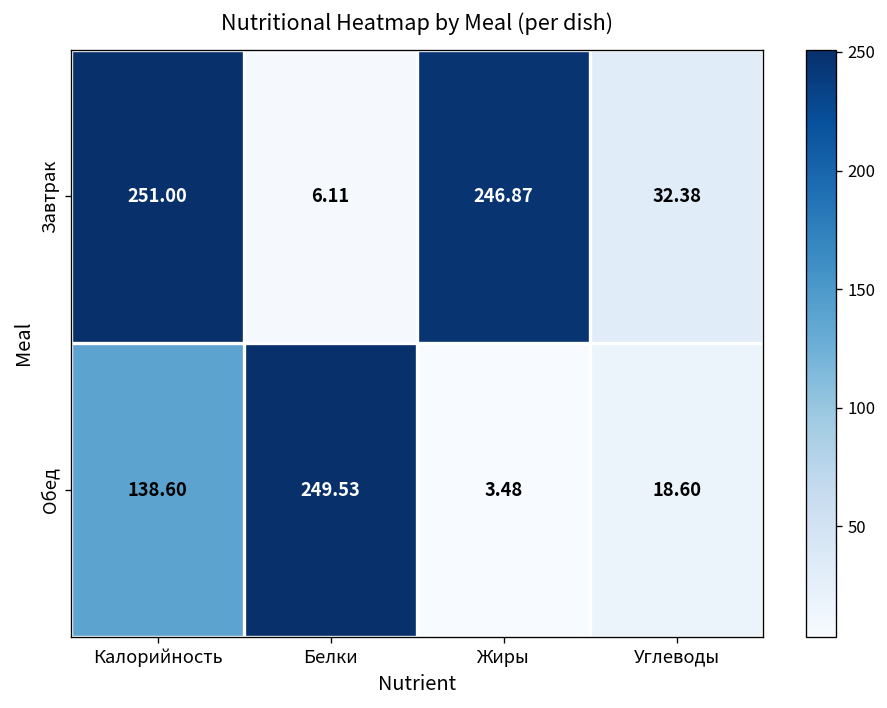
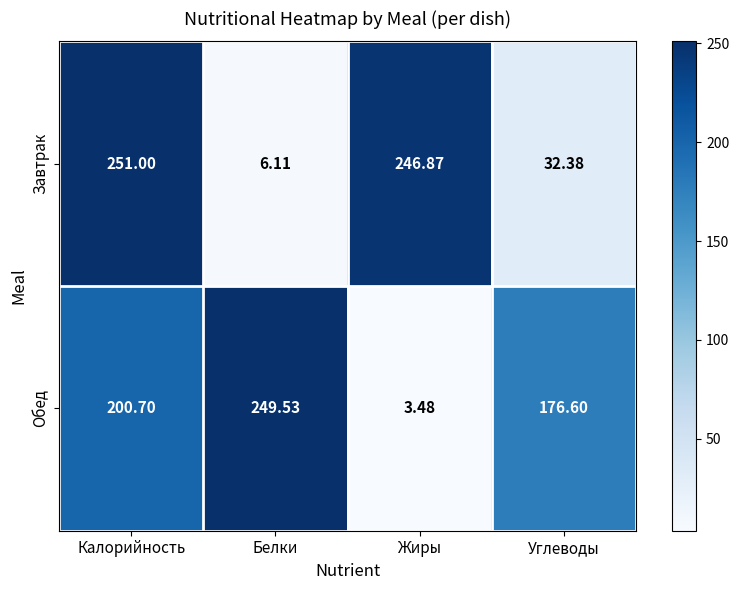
Обед, Калорийность: 138.60 -> 200.70
Обед, Углеводы: 18.60 -> 176.60
